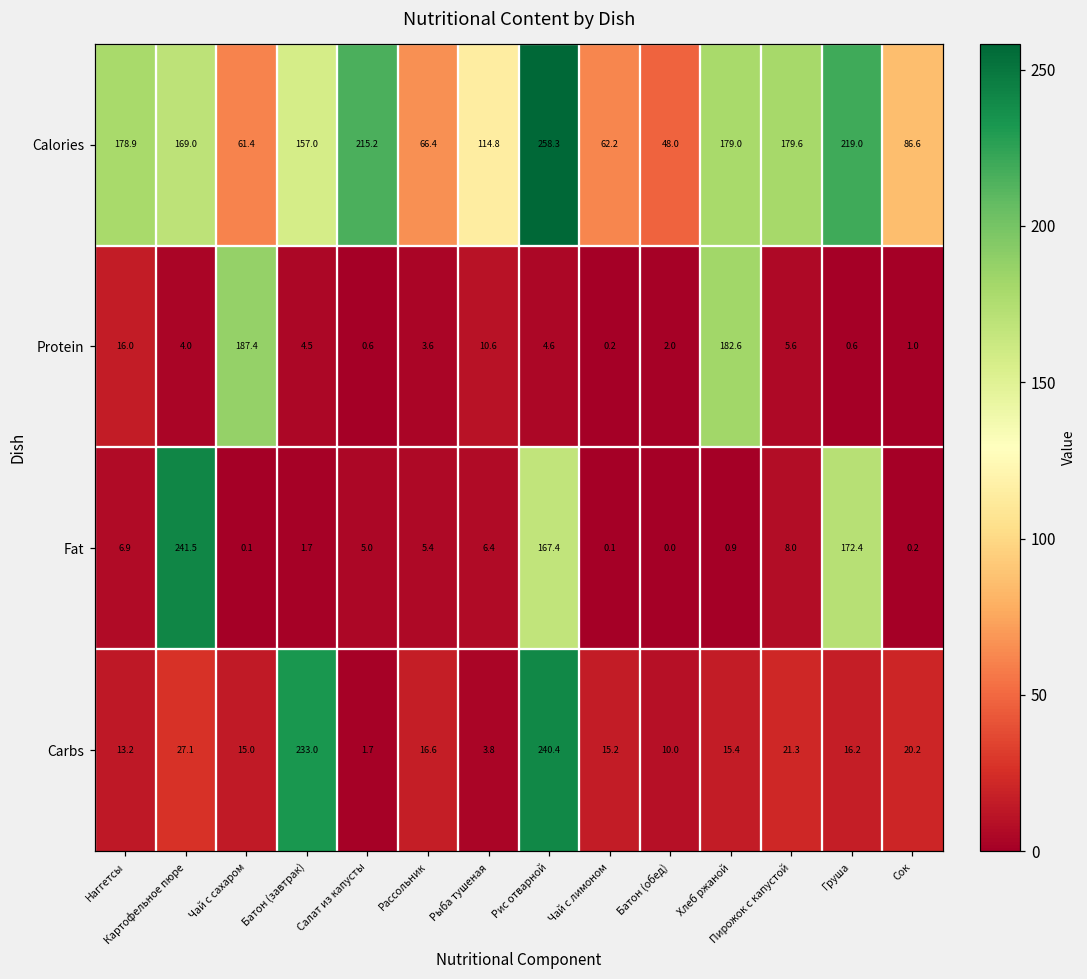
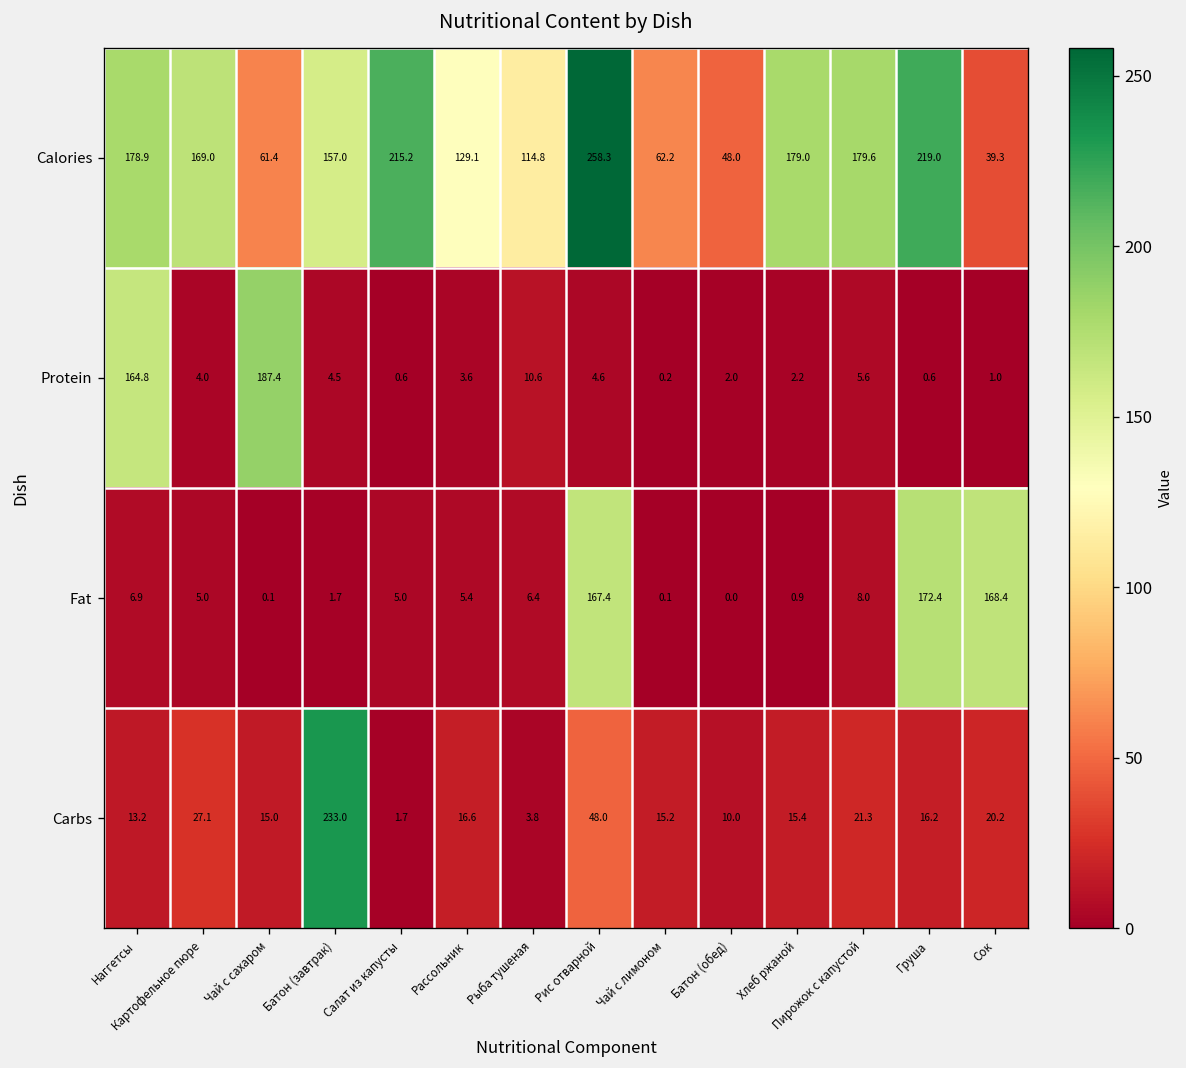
Calories, Рассольник: 66.4 -> 129.1
Calories, Сок: 86.6 -> 39.3
Protein, Наггетсы: 16.0 -> 164.8
Protein, Хлеб ржаной: 182.6 -> 2.2
Fat, Картофельное пюре: 241.5 -> 5.0
Fat, Сок: 0.2 -> 168.4
Carbs, Рис отварной: 240.4 -> 48.0
